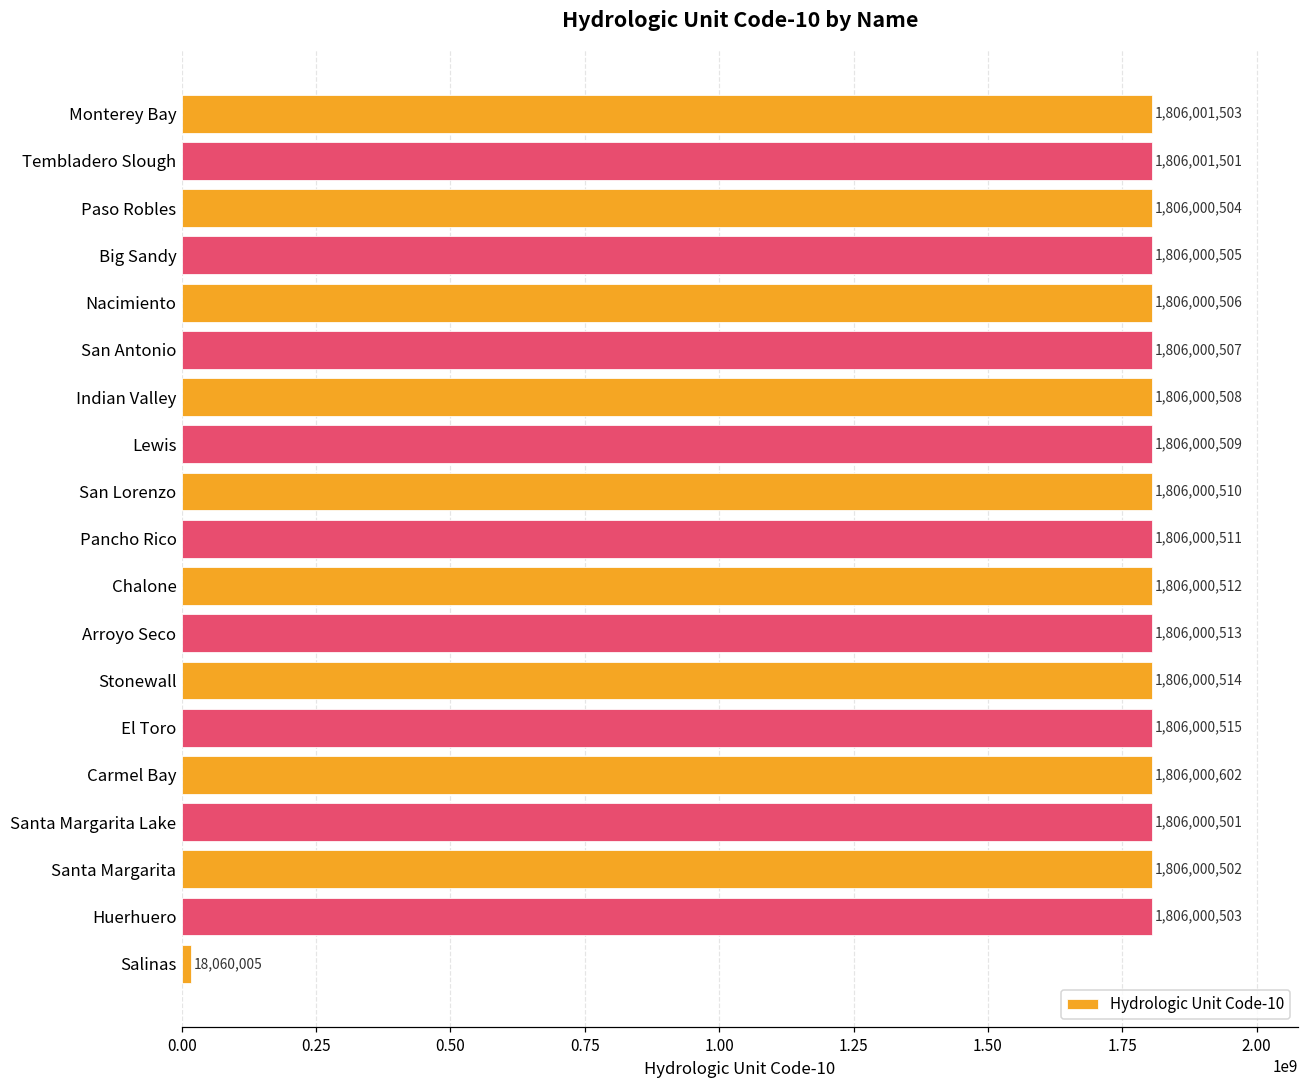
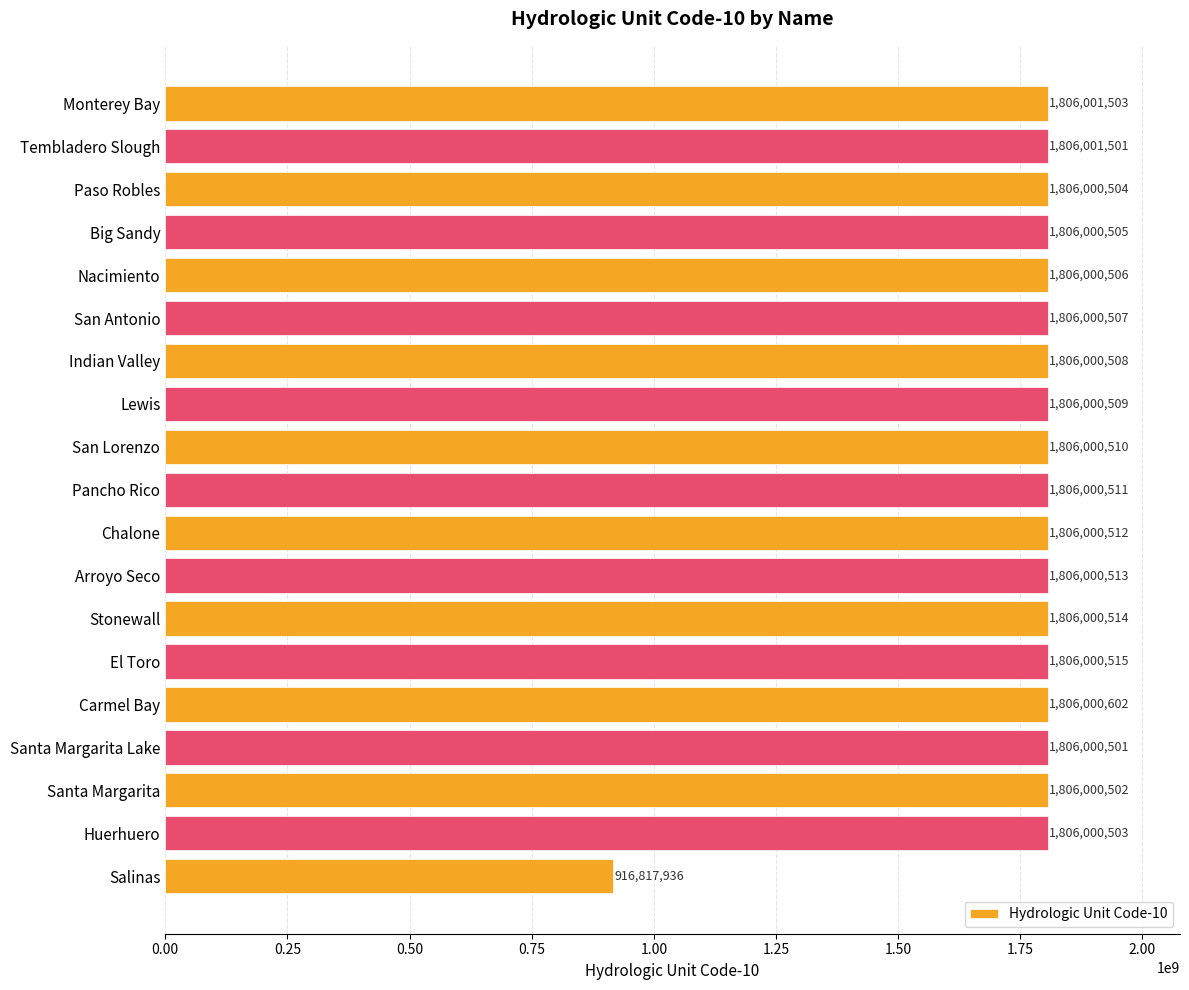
Salinas: 18,060,005 -> 916,817,936
